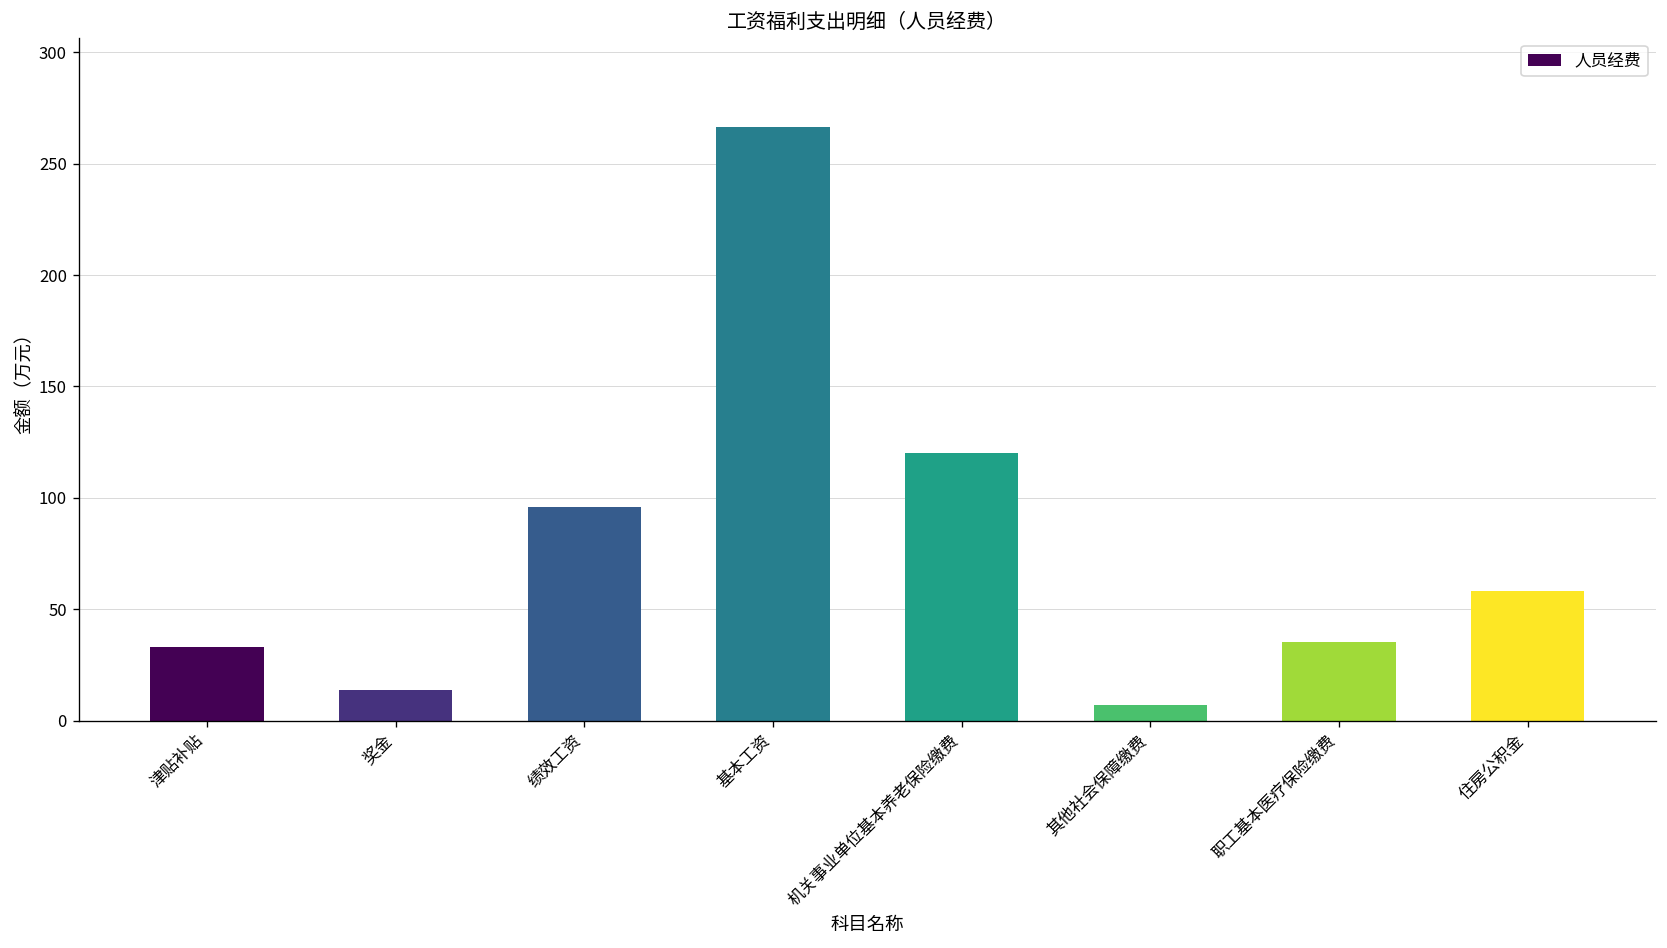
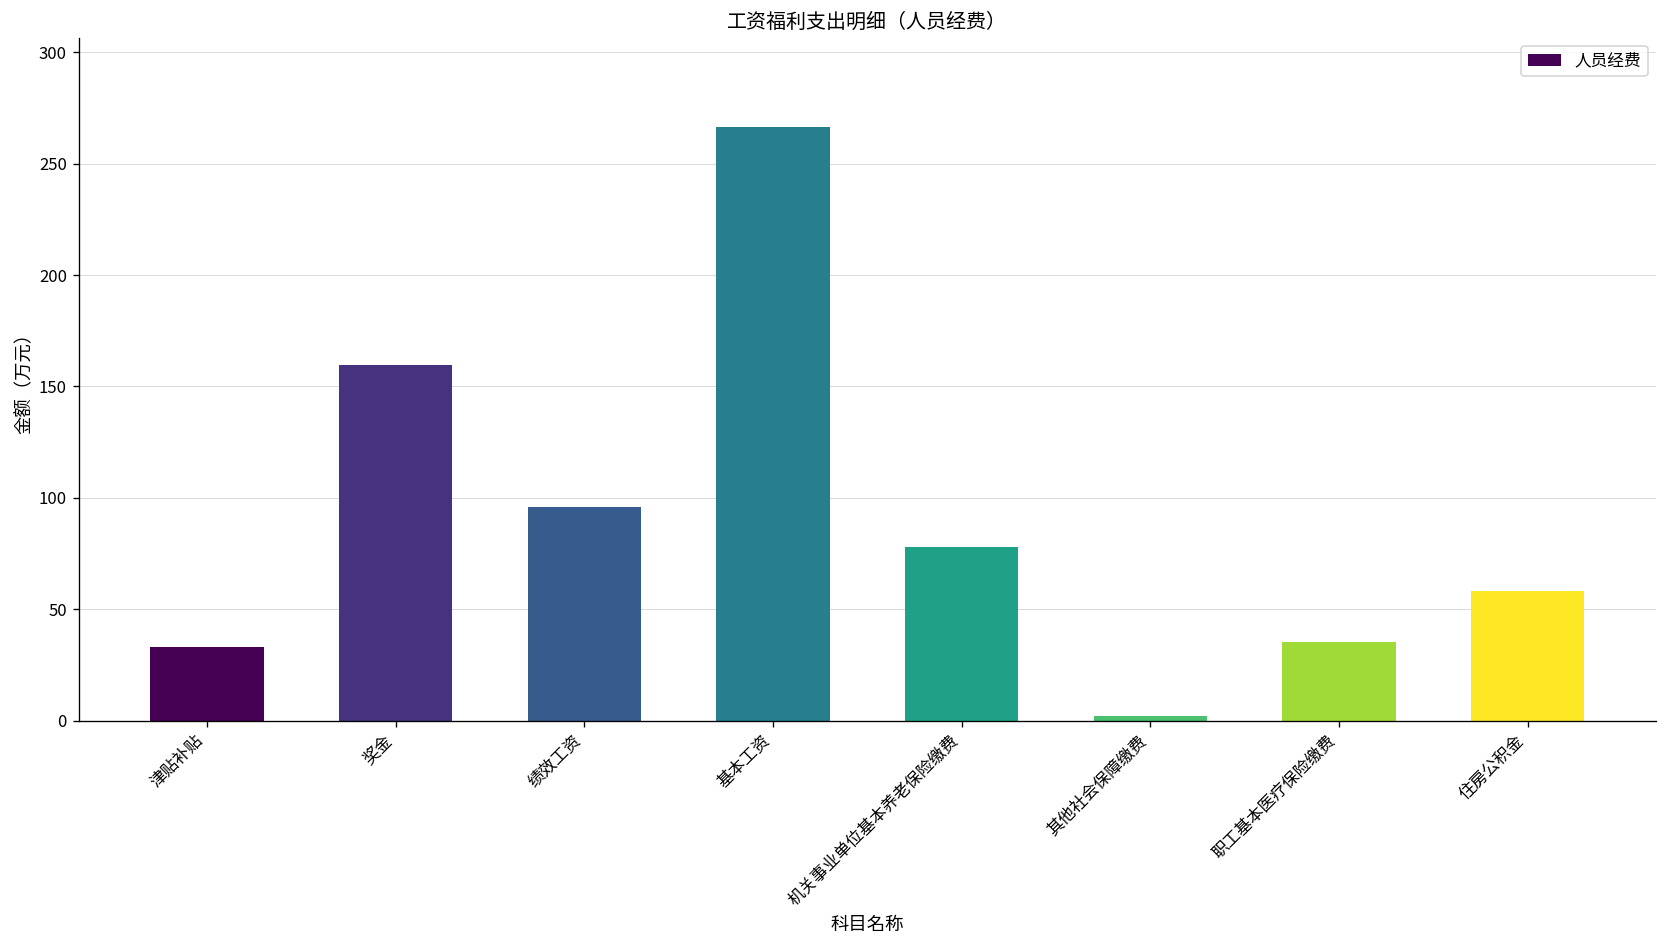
奖金: 14 -> 160
机关事业单位基本养老保险缴费: 120 -> 78
其他社会保障缴费: 7 -> 2
